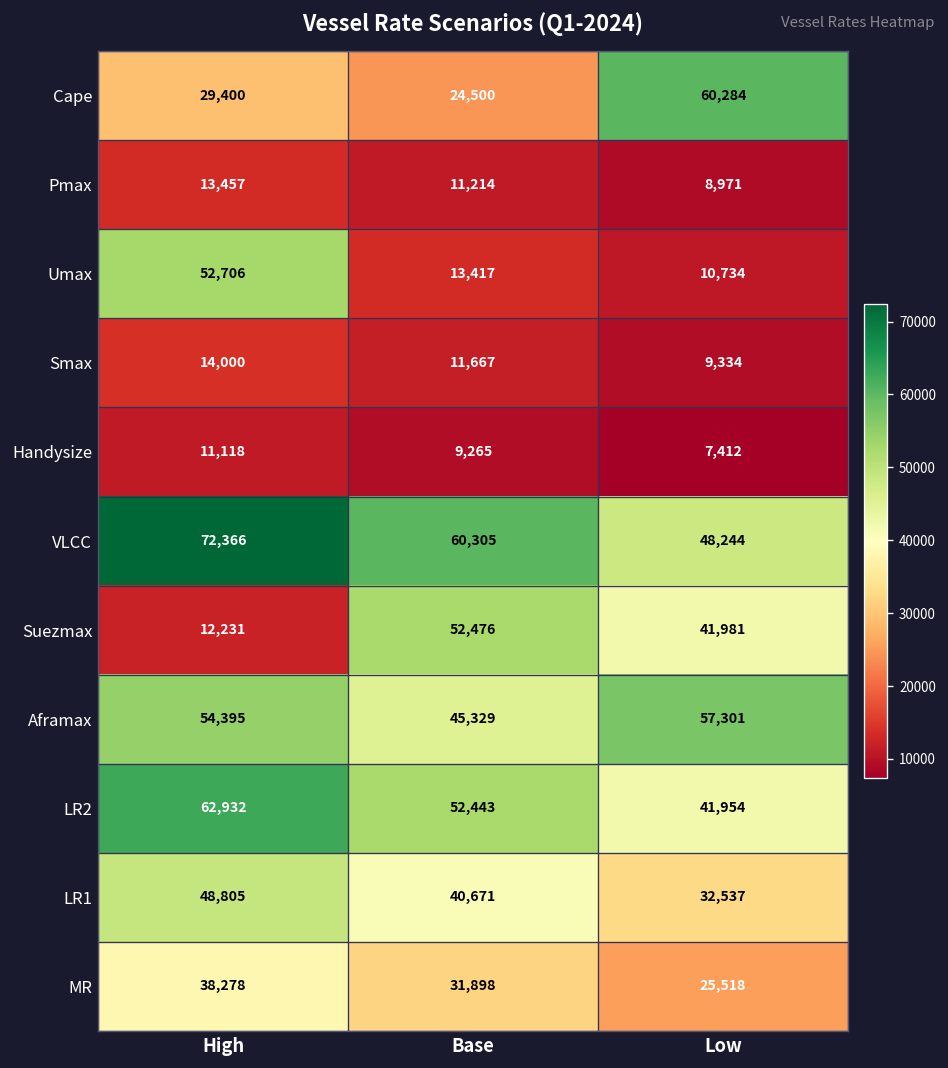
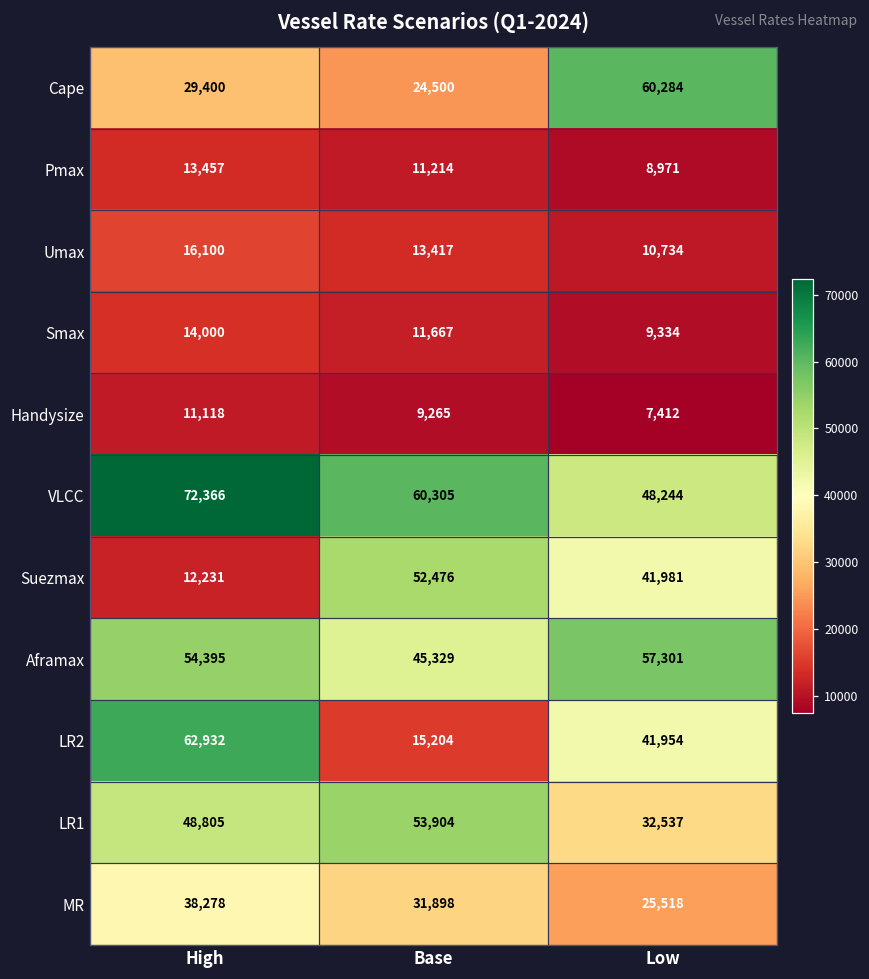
Umax, High: 52,706 -> 16,100
LR2, Base: 52,443 -> 15,204
LR1, Base: 40,671 -> 53,904
